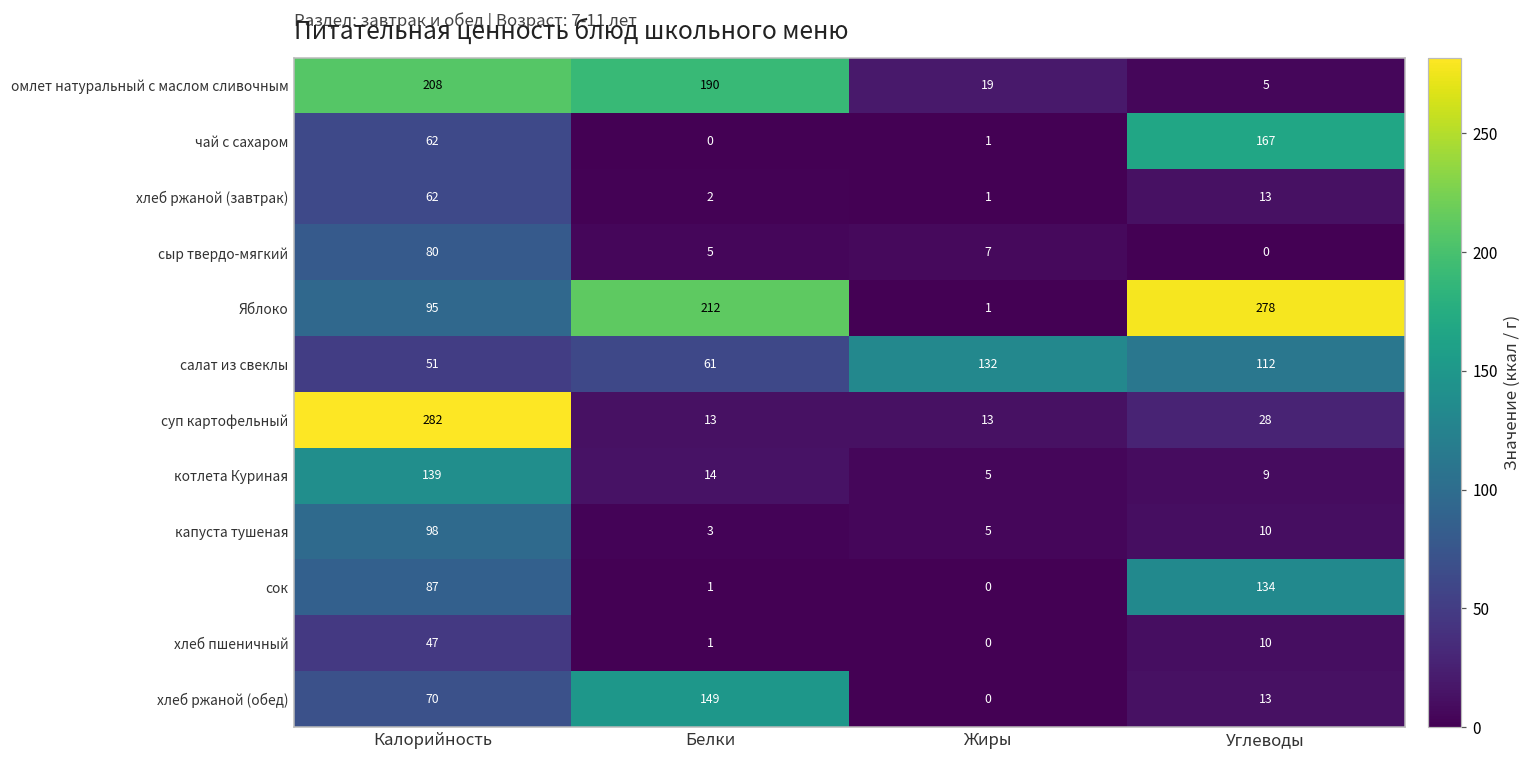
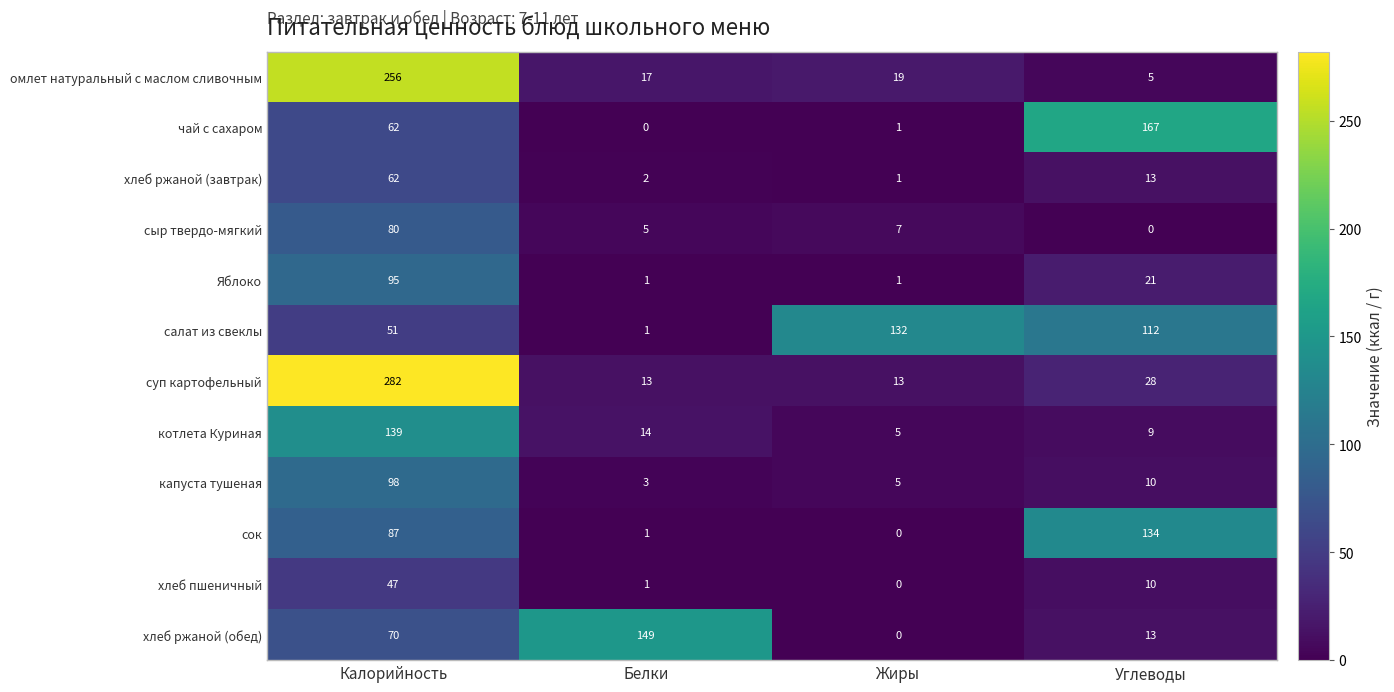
омлет натуральный с маслом сливочным, Калорийность: 208 -> 256
омлет натуральный с маслом сливочным, Белки: 190 -> 17
Яблоко, Белки: 212 -> 1
Яблоко, Углеводы: 278 -> 21
салат из свеклы, Белки: 61 -> 1
